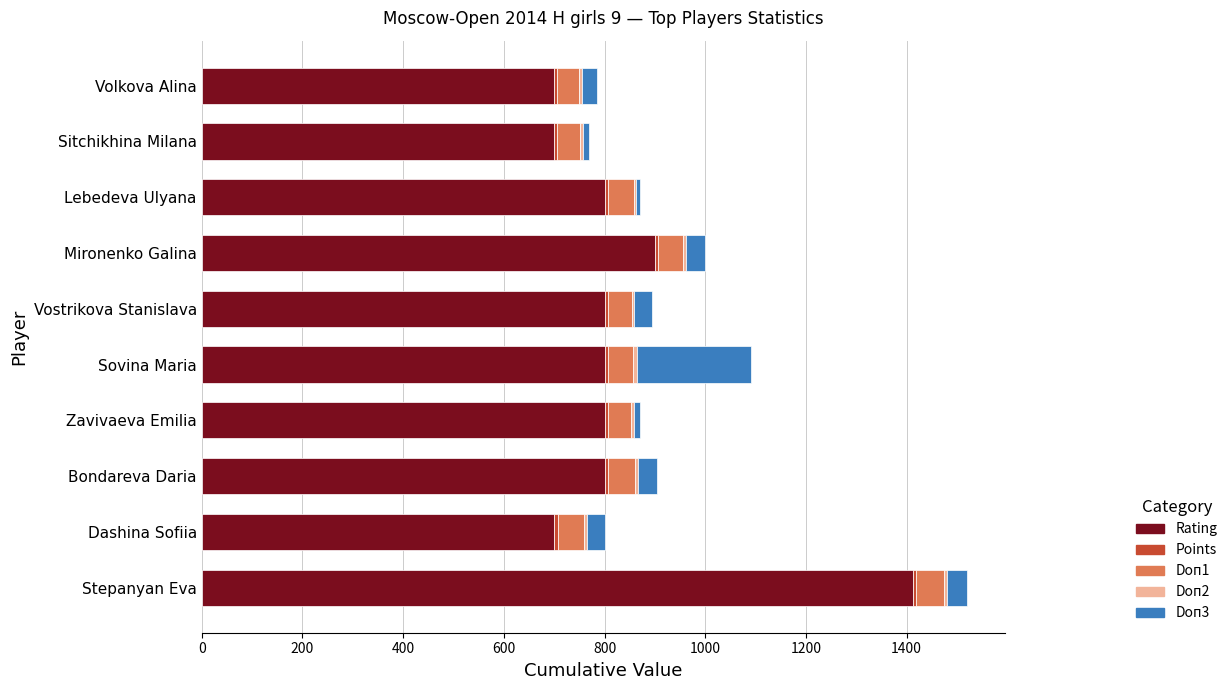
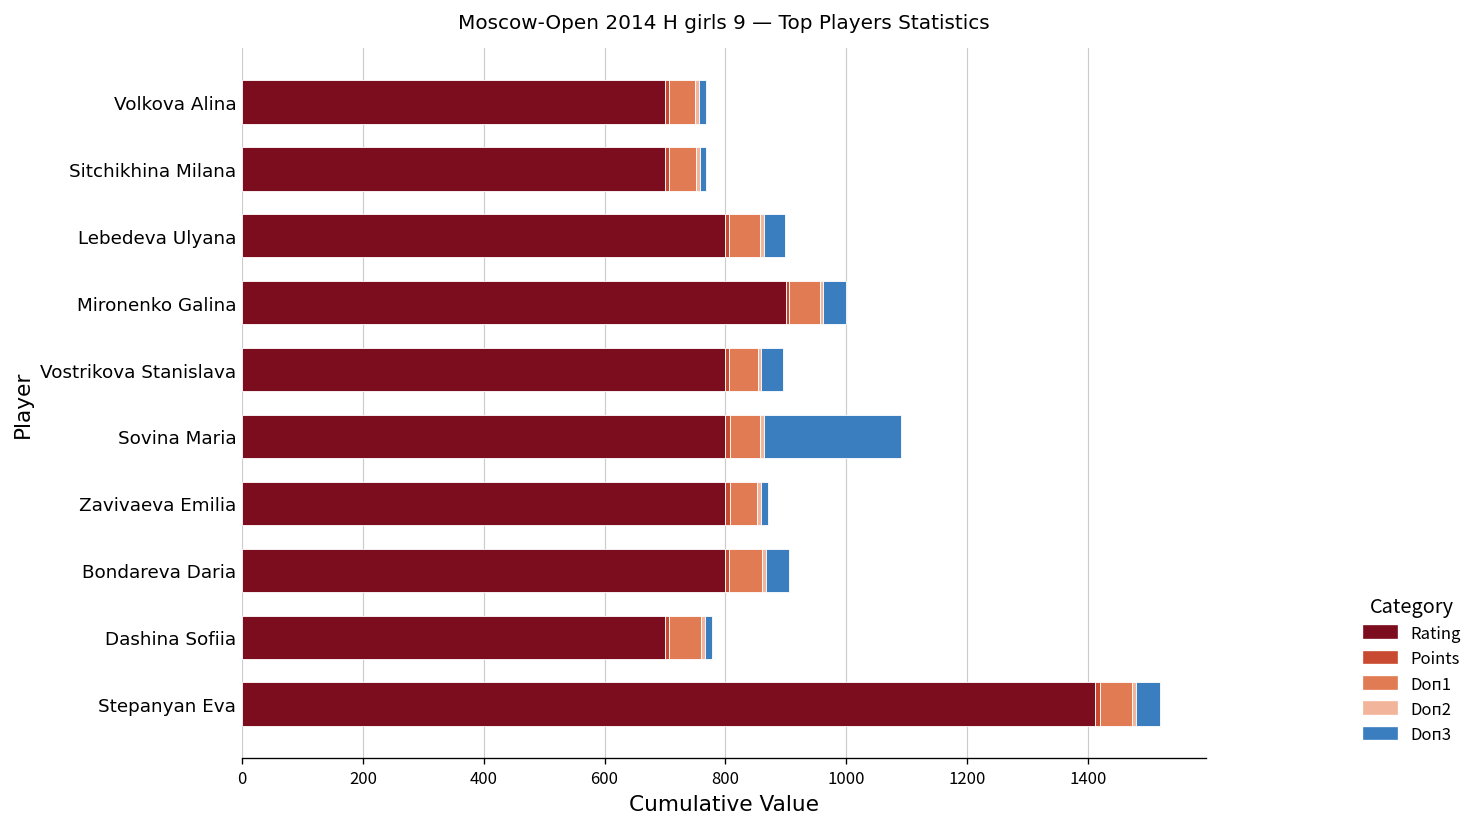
Doп3, Volkova Alina: 30 -> 10
Doп3, Lebedeva Ulyana: 10 -> 40
Doп3, Dashina Sofiia: 40 -> 10
